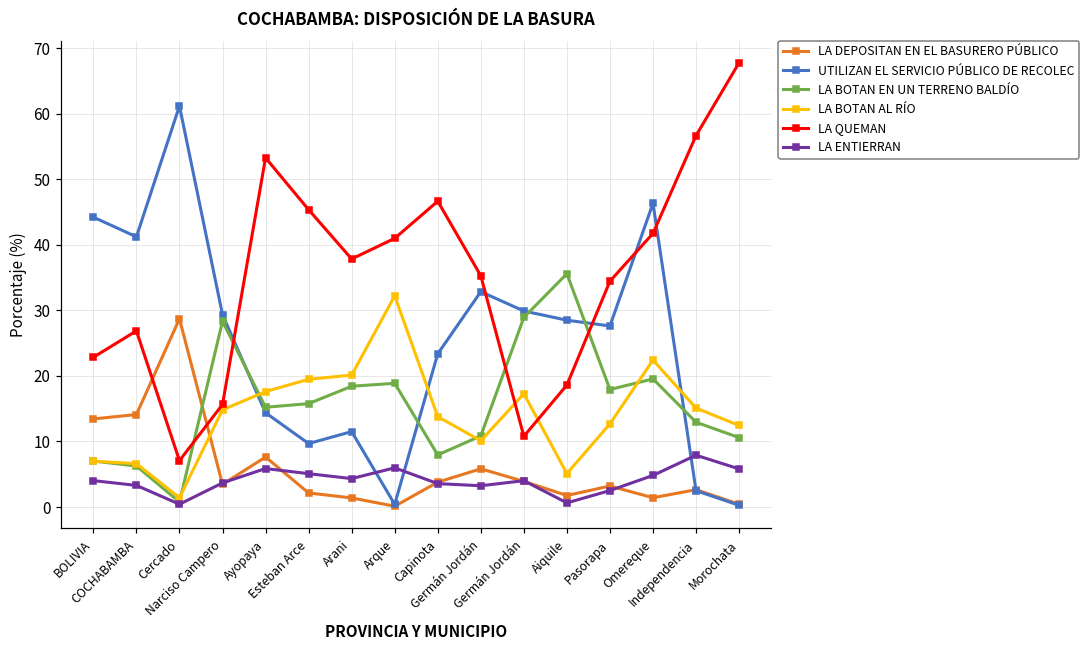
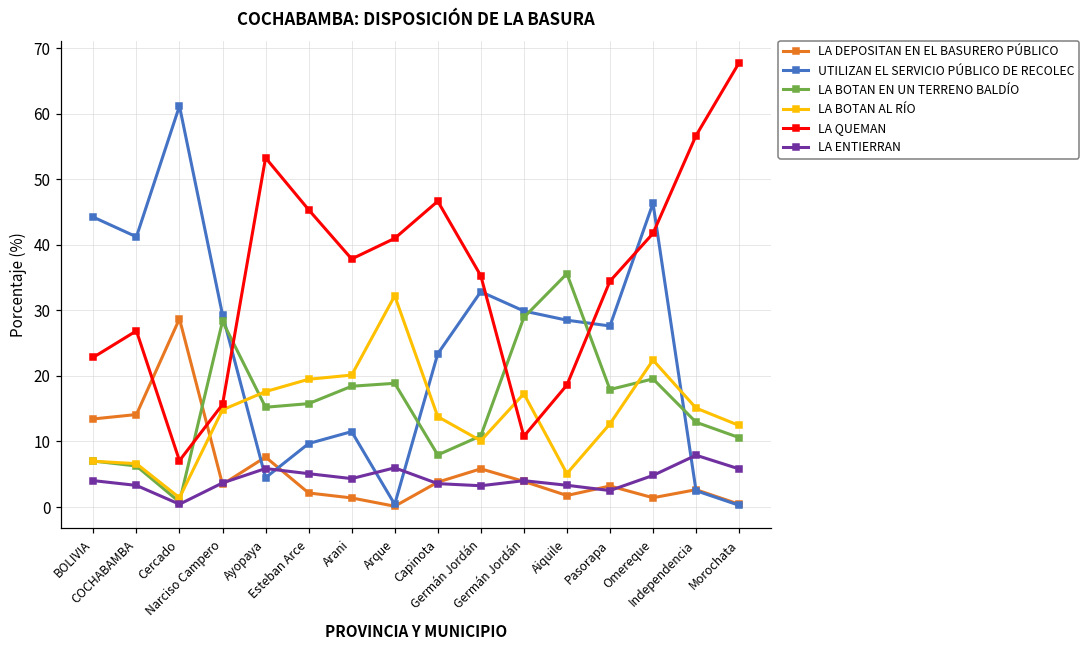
UTILIZAN EL SERVICIO PÚBLICO DE RECOLEC, Ayopaya: 14 -> 4
LA ENTIERRAN, Aiquile: 1 -> 3
